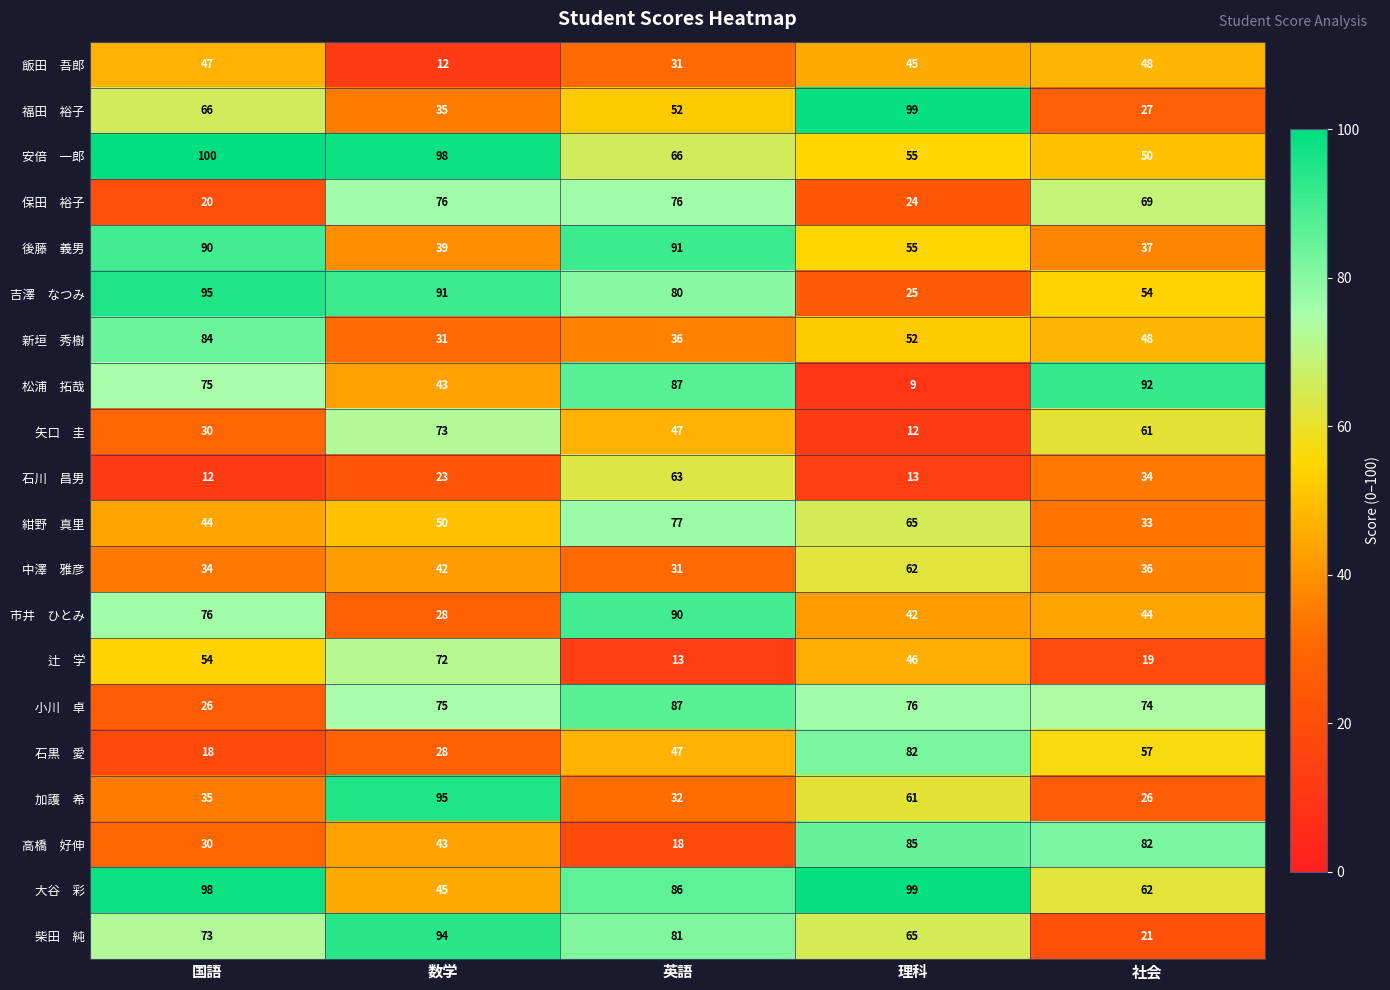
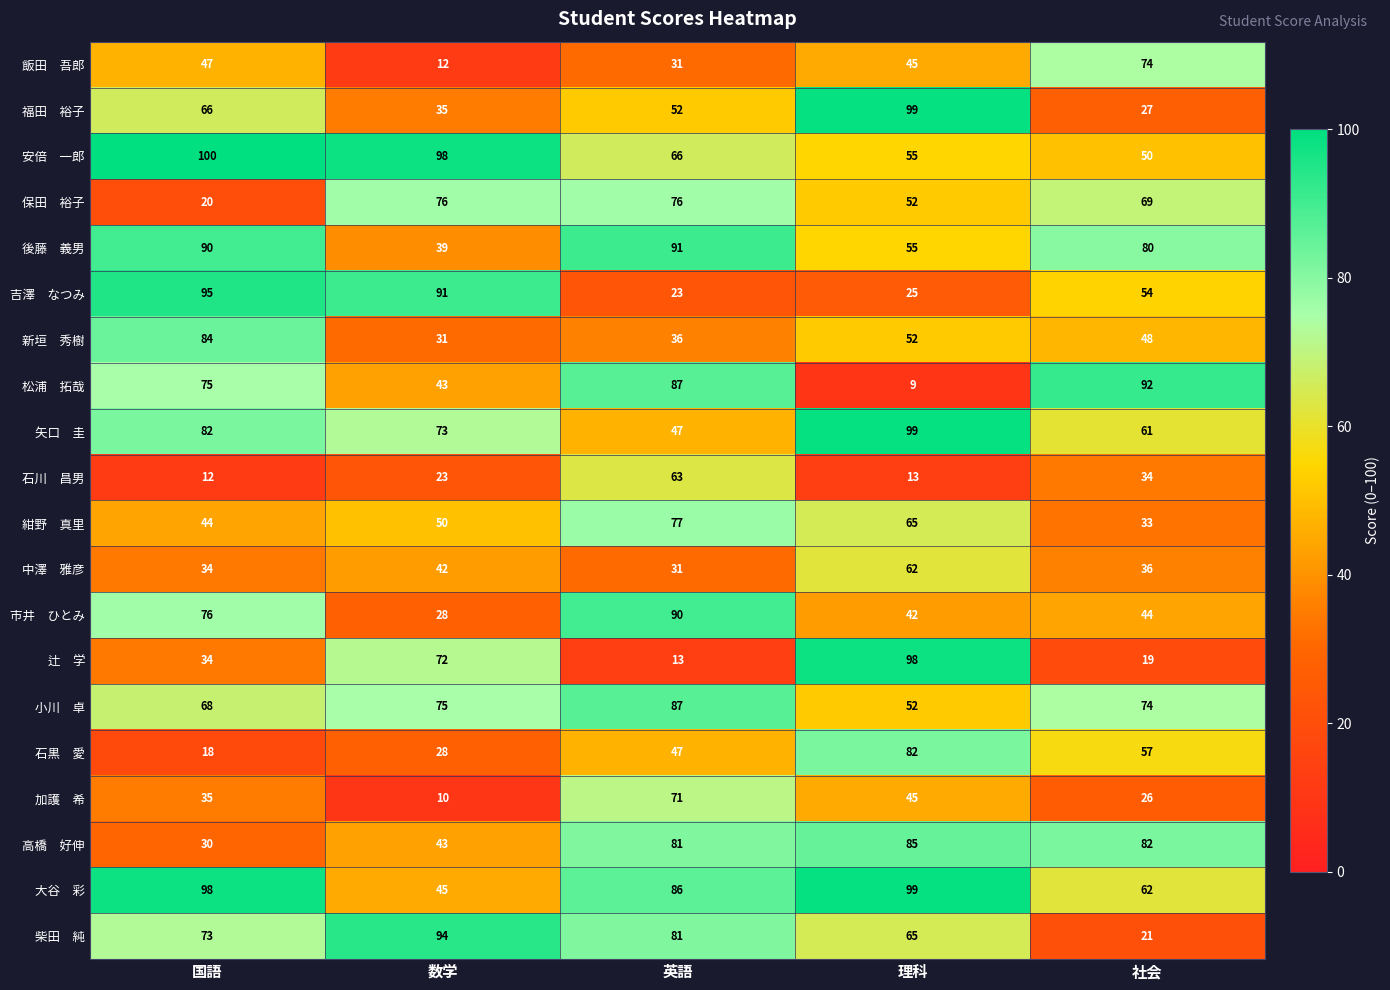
飯田 吾郎, 社会: 48 -> 74
保田 裕子, 理科: 24 -> 52
後藤 義男, 社会: 37 -> 80
吉澤 なつみ, 英語: 80 -> 23
矢口 圭, 国語: 30 -> 82
矢口 圭, 理科: 12 -> 99
辻 学, 国語: 54 -> 34
辻 学, 理科: 46 -> 98
小川 卓, 国語: 26 -> 68
小川 卓, 理科: 76 -> 52
加護 希, 数学: 95 -> 10
加護 希, 英語: 32 -> 71
加護 希, 理科: 61 -> 45
高橋 好伸, 英語: 18 -> 81
